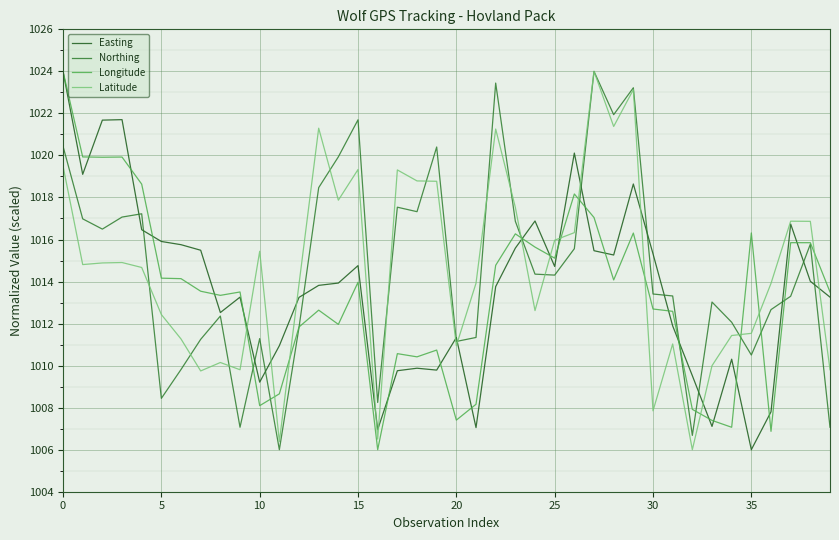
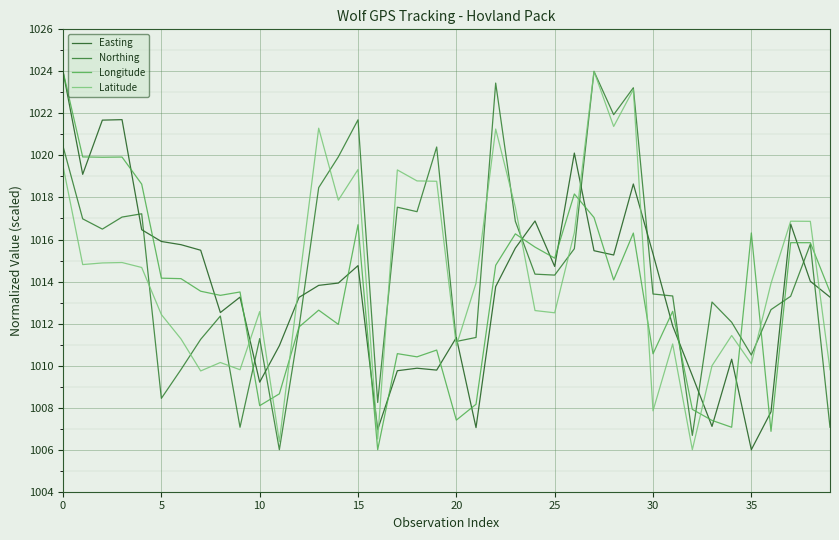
Latitude, 10: 1015.4 -> 1012.6
Longitude, 15: 1014.0 -> 1016.7
Latitude, 25: 1016.0 -> 1012.5
Longitude, 30: 1012.7 -> 1010.6
Latitude, 35: 1011.5 -> 1010.1
